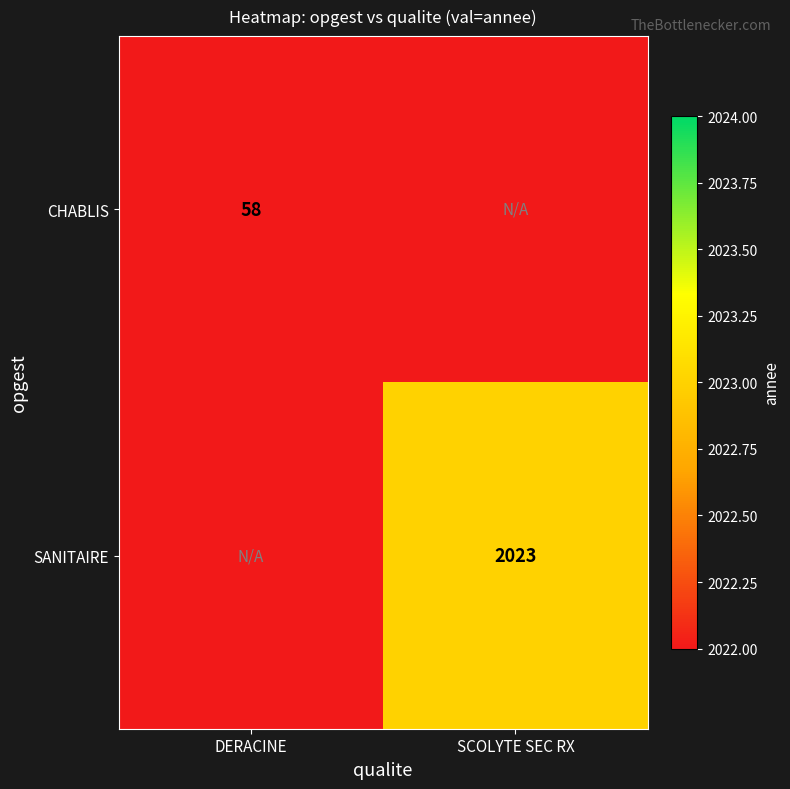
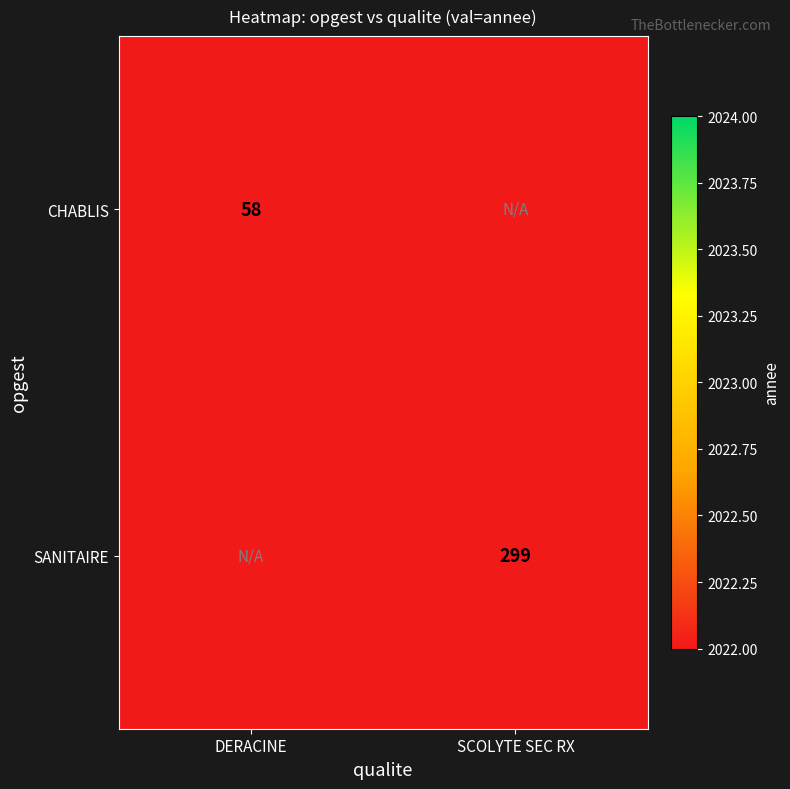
SANITAIRE, SCOLYTE SEC RX: 2023 -> 299
